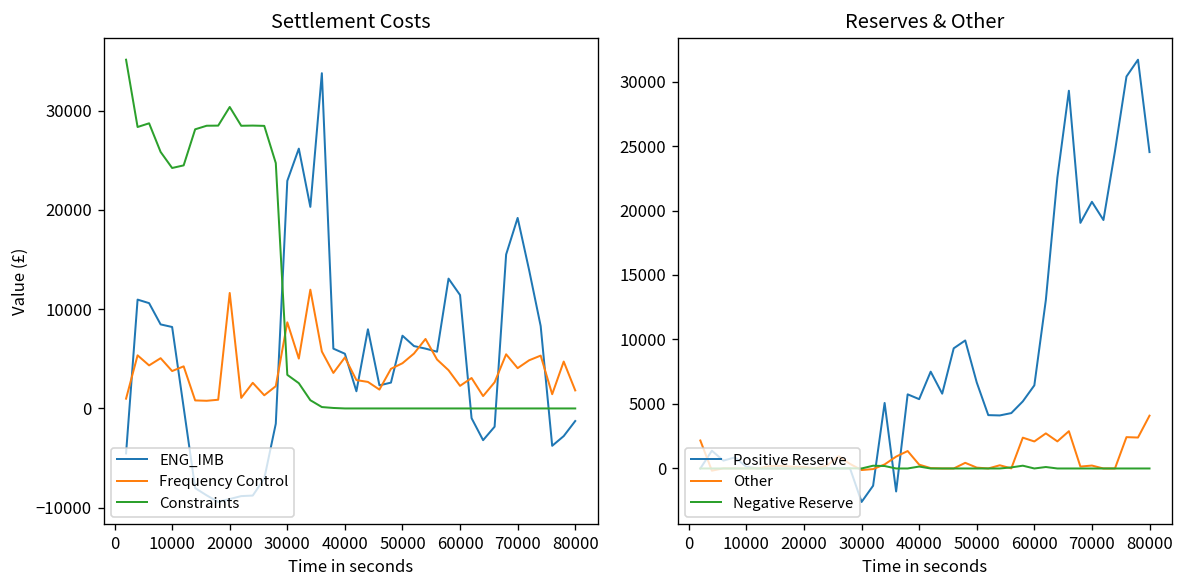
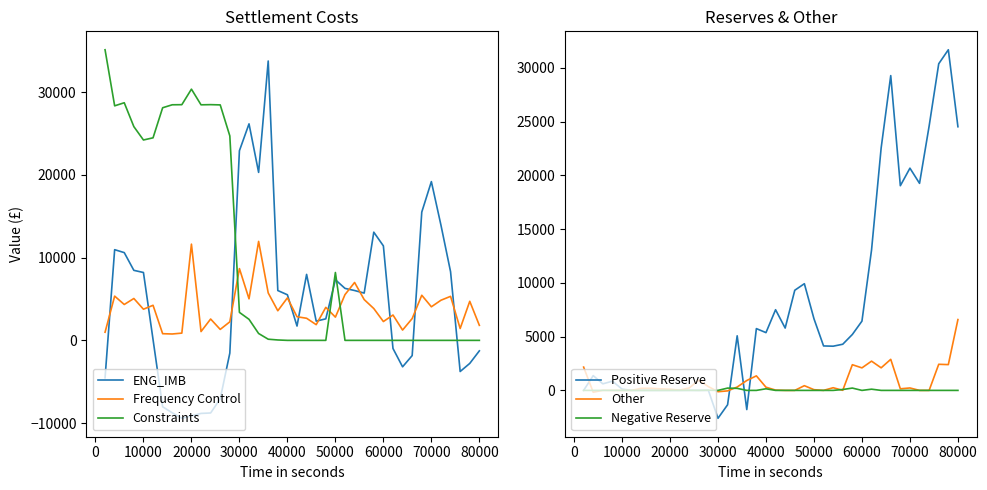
Settlement Costs, Frequency Control, 50000: 5000 -> 3000
Settlement Costs, Constraints, 50000: 0 -> 8000
Reserves & Other, Other, 80000: 4100 -> 6600
